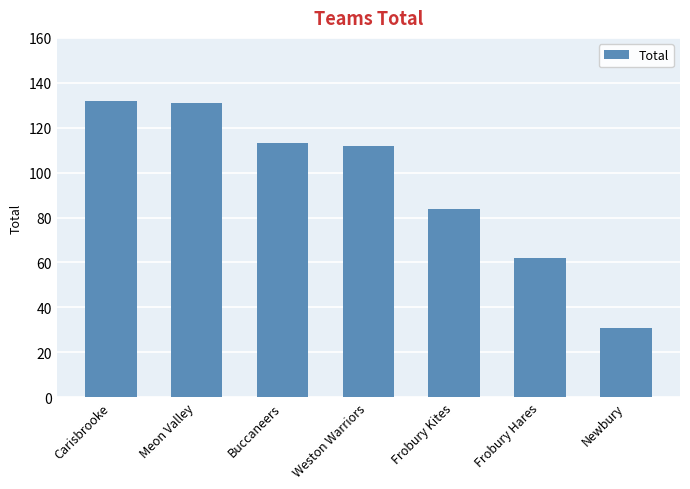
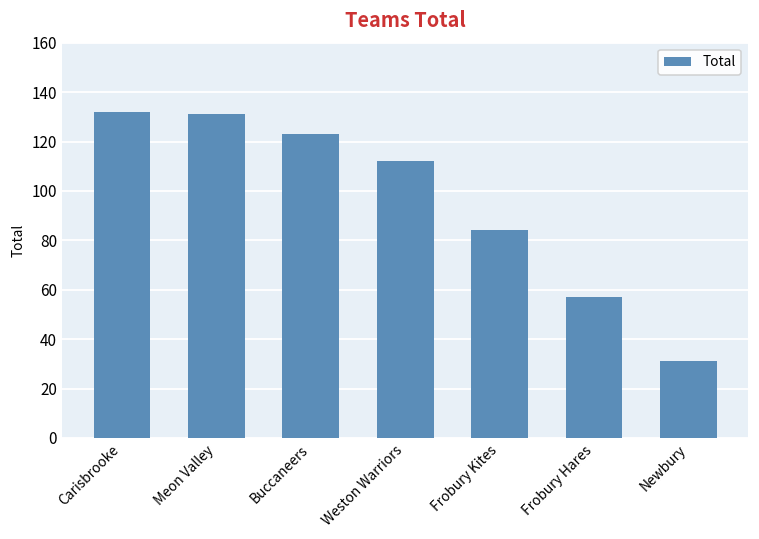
Buccaneers: 113 -> 123
Frobury Hares: 62 -> 57
